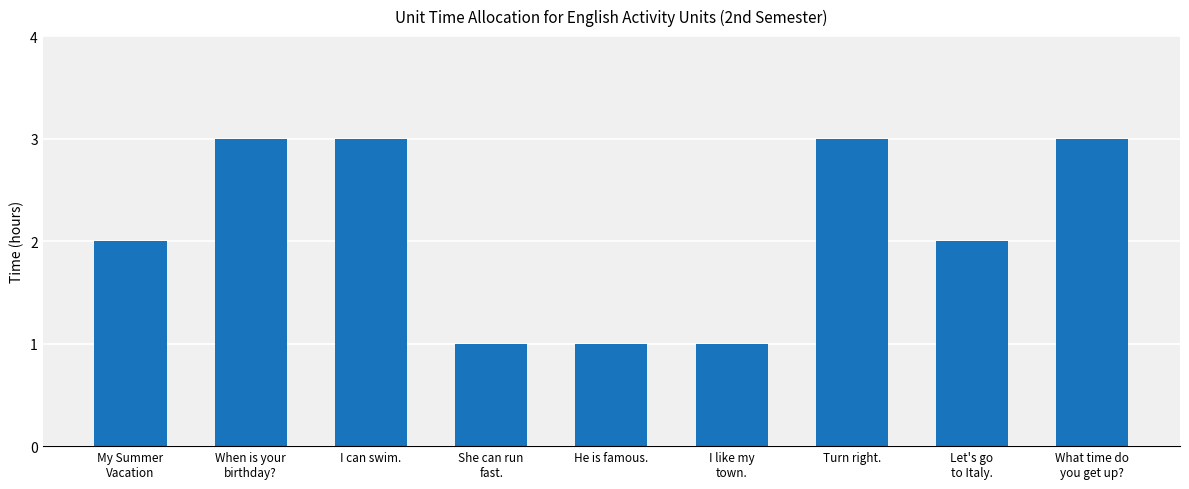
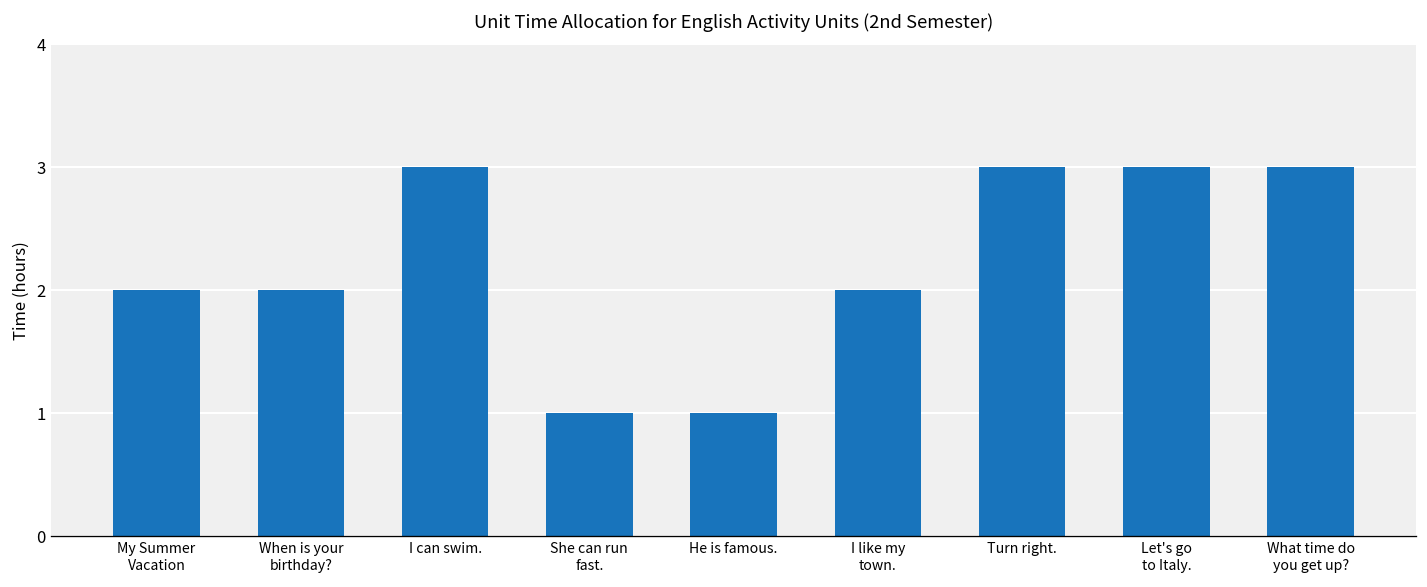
When is your birthday?: 3 -> 2
I like my town.: 1 -> 2
Let's go to Italy.: 2 -> 3
